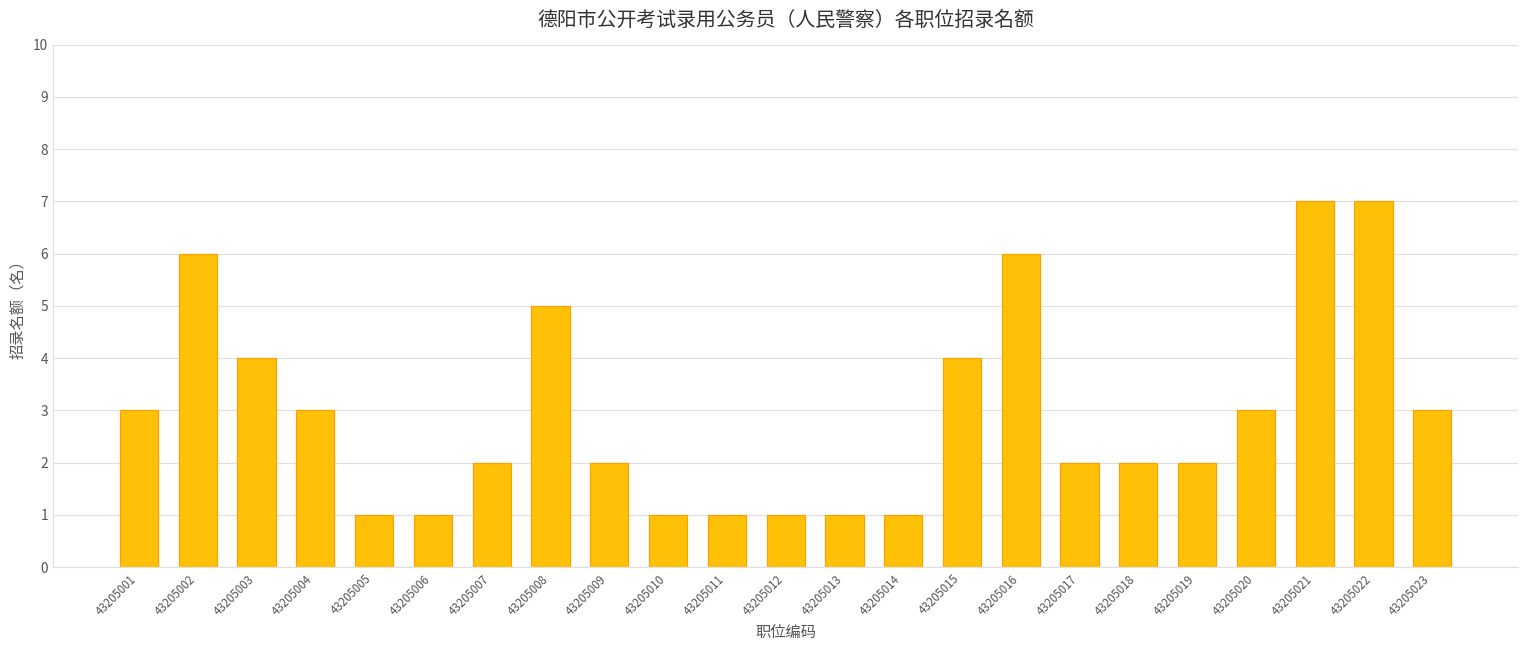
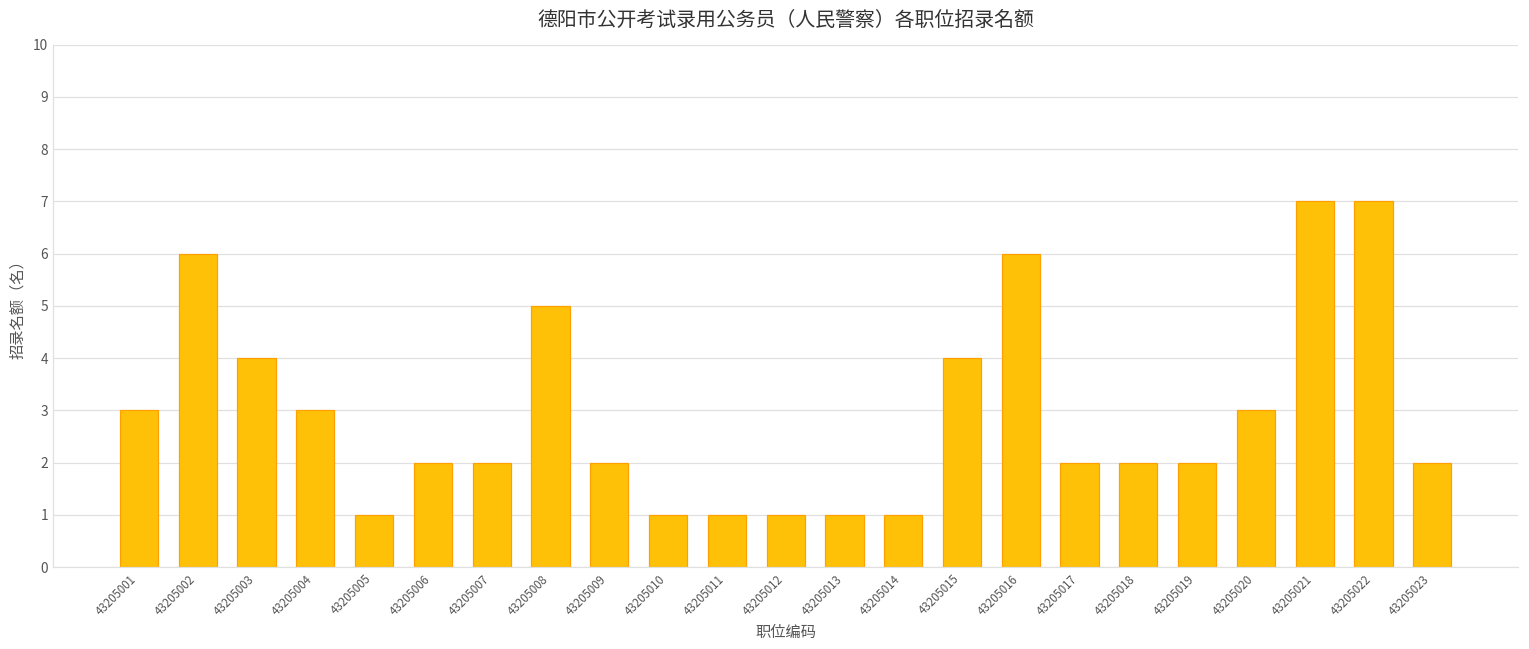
43205006: 1 -> 2
43205023: 3 -> 2
